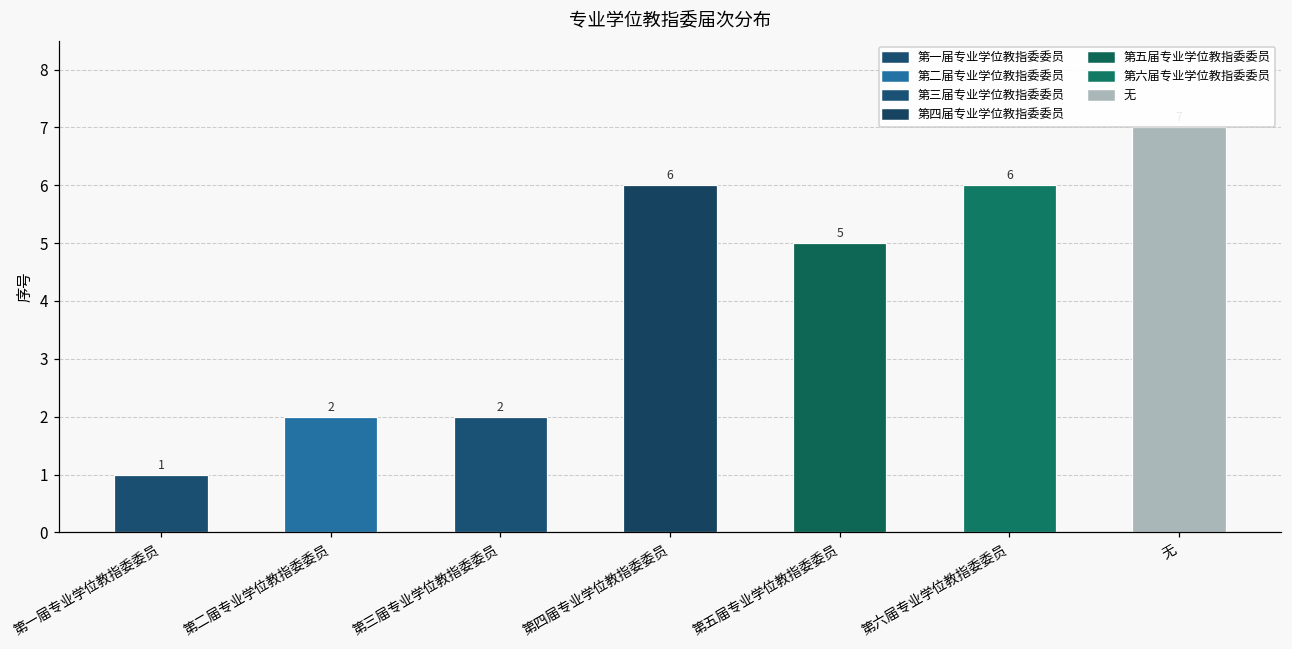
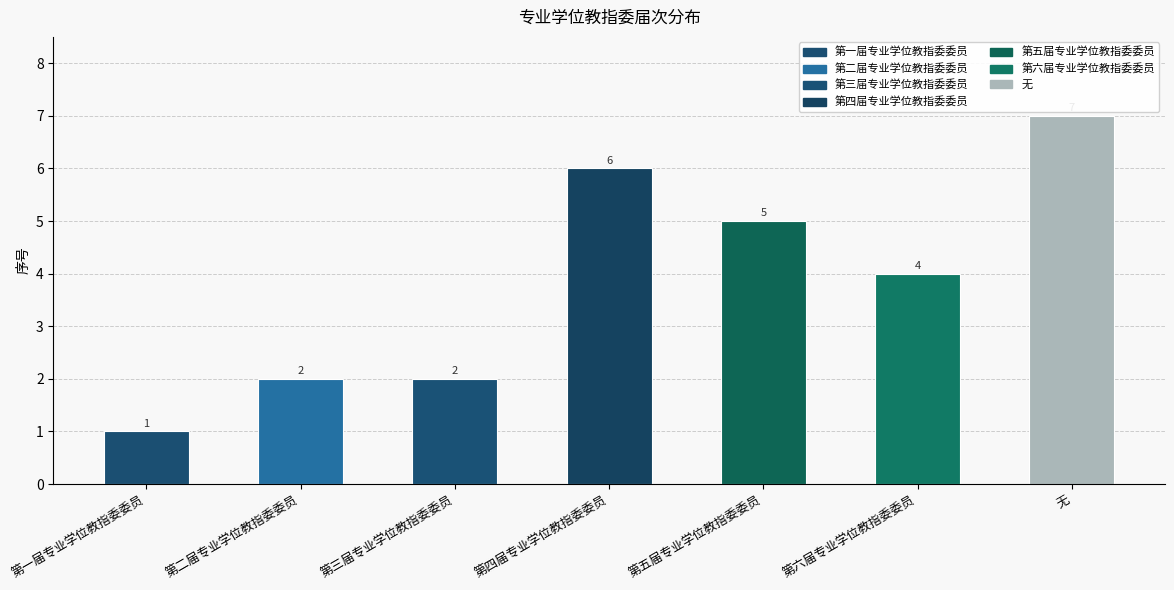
第六届专业学位教指委委员: 6 -> 4
